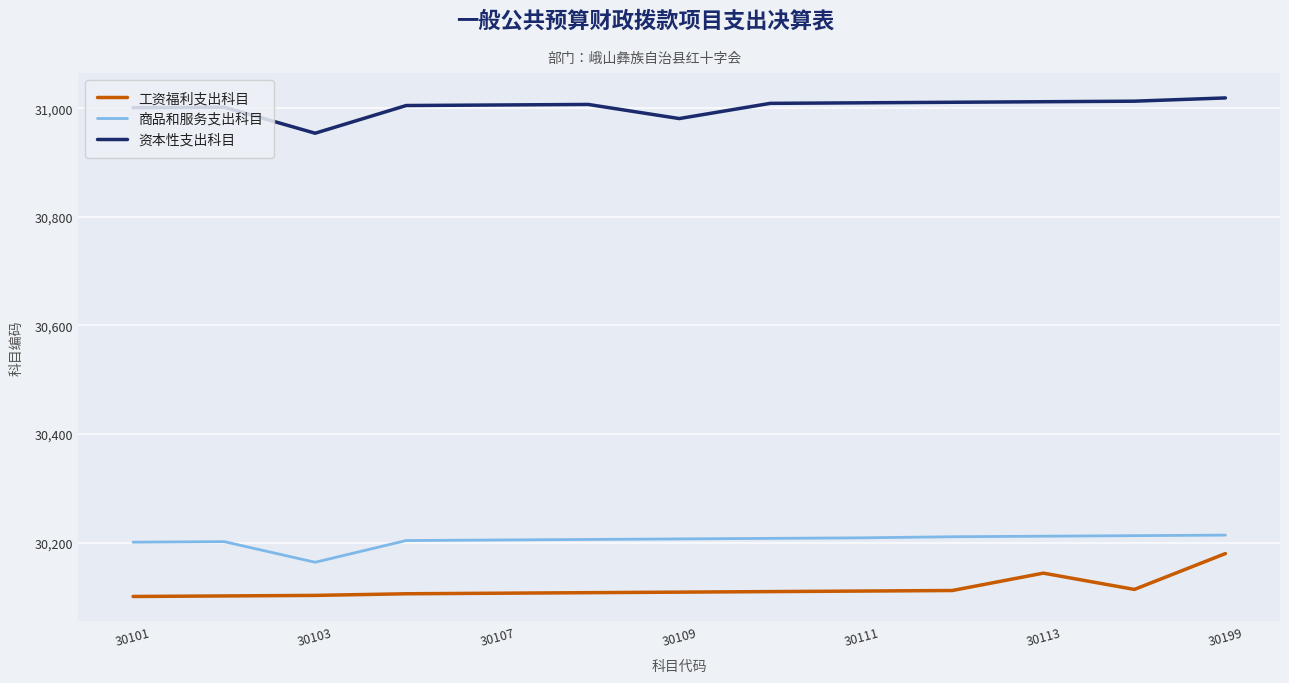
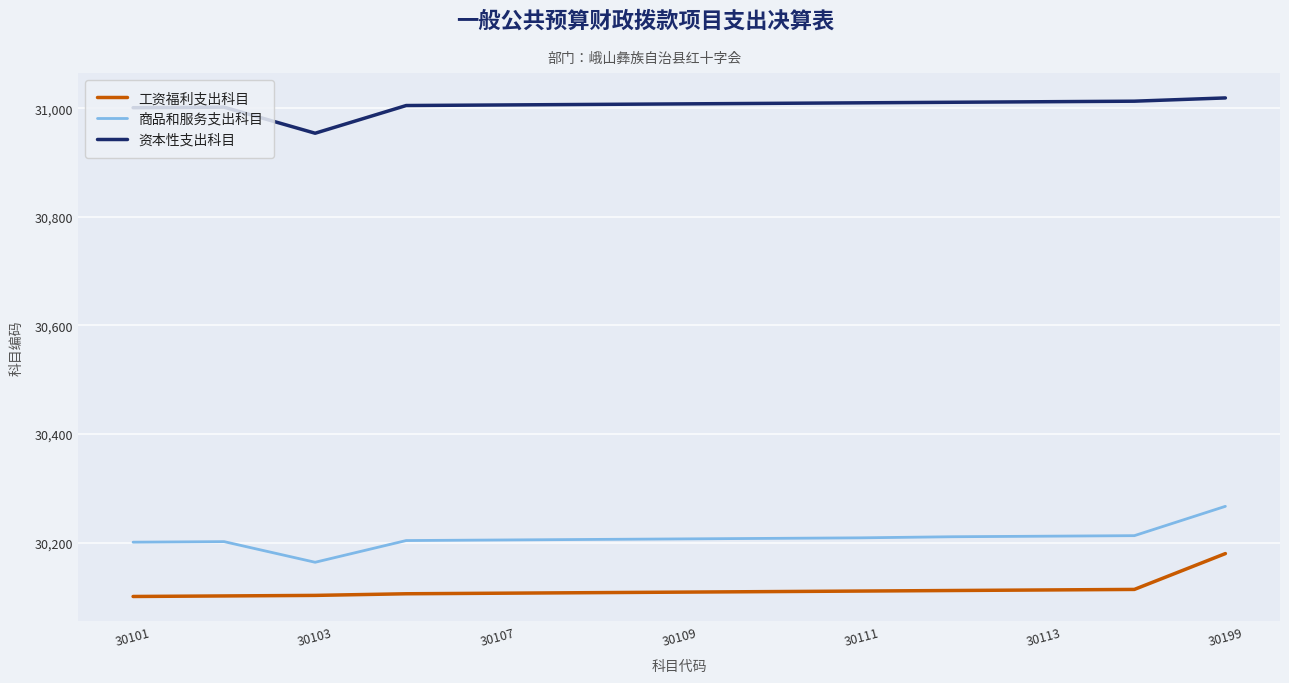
资本性支出科目, 30109: 30,980 -> 31,010
工资福利支出科目, 30113: 30,140 -> 30,110
商品和服务支出科目, 30199: 30,210 -> 30,270
